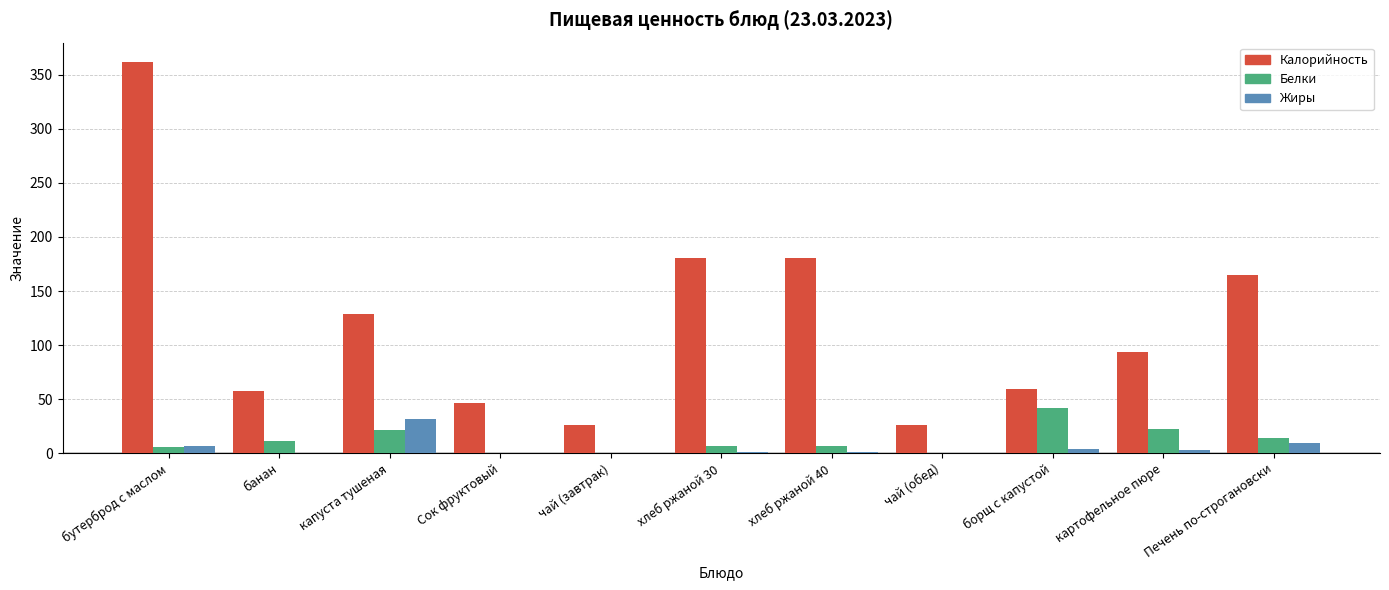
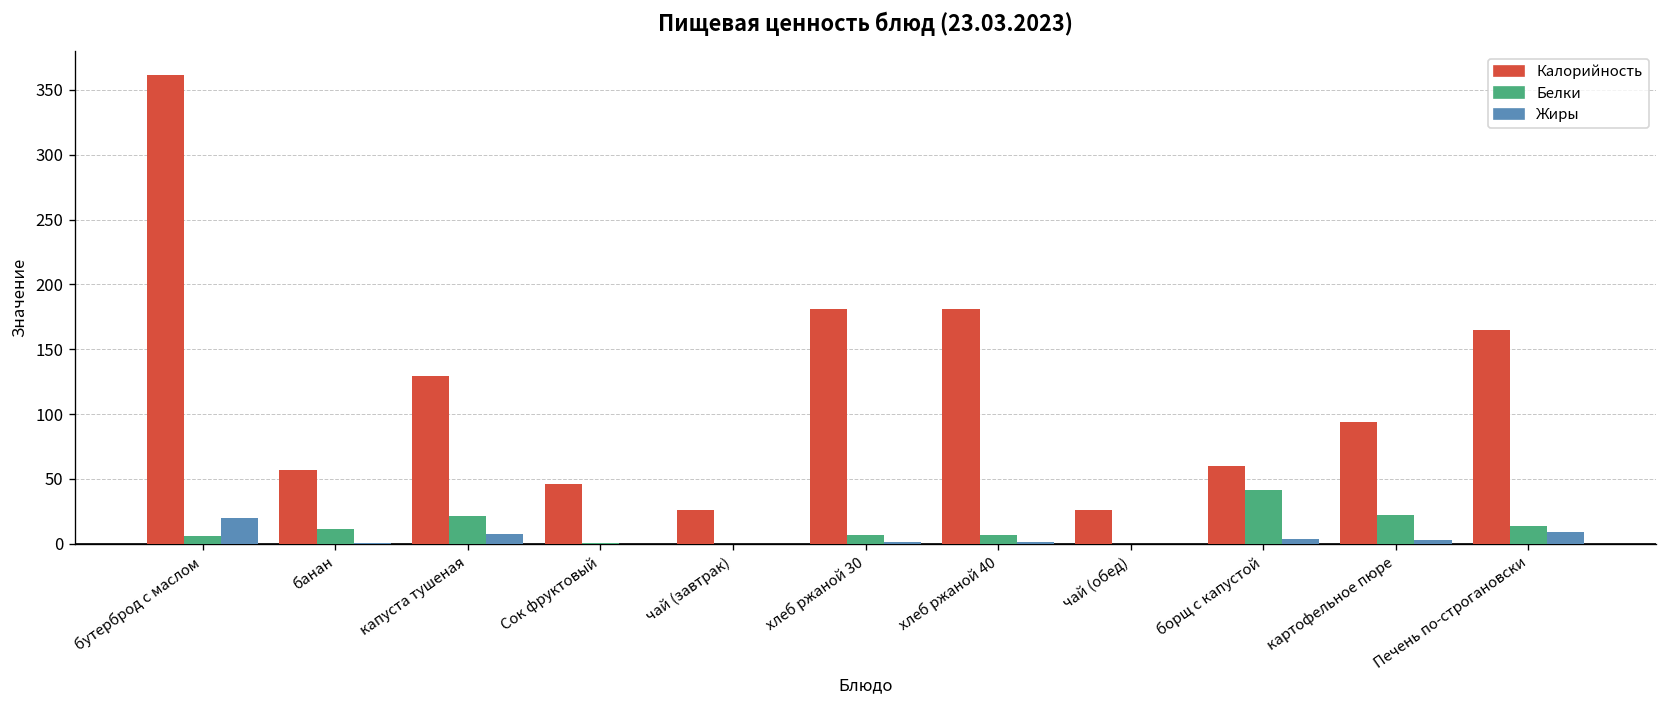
Жиры, бутерброд с маслом: 6 -> 20
Жиры, капуста тушеная: 32 -> 8
